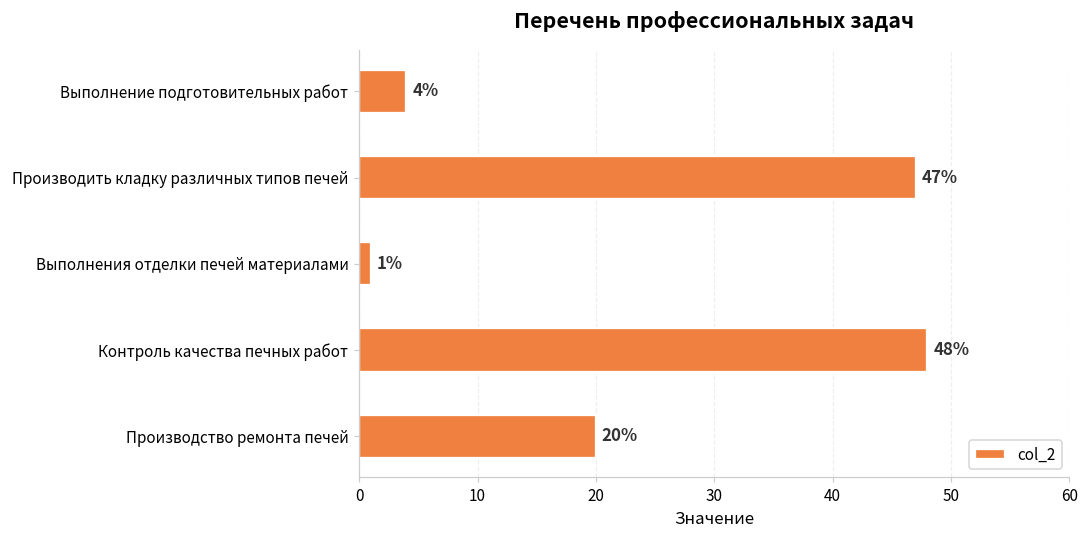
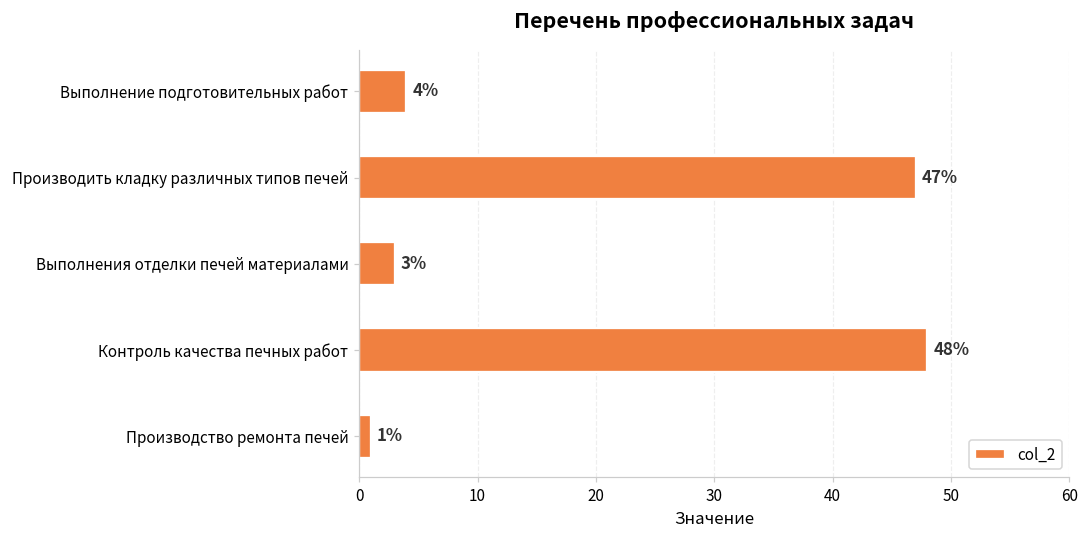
Выполнения отделки печей материалами: 1% -> 3%
Производство ремонта печей: 20% -> 1%
